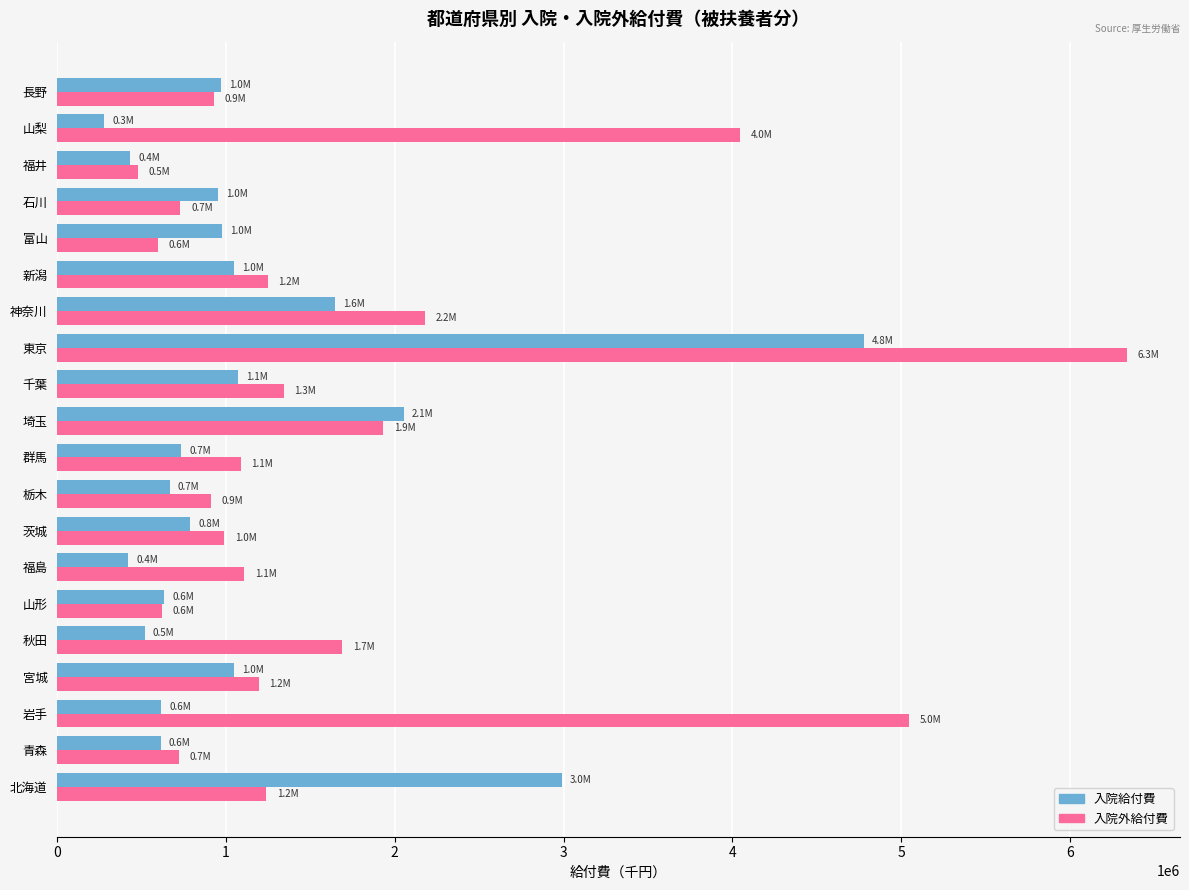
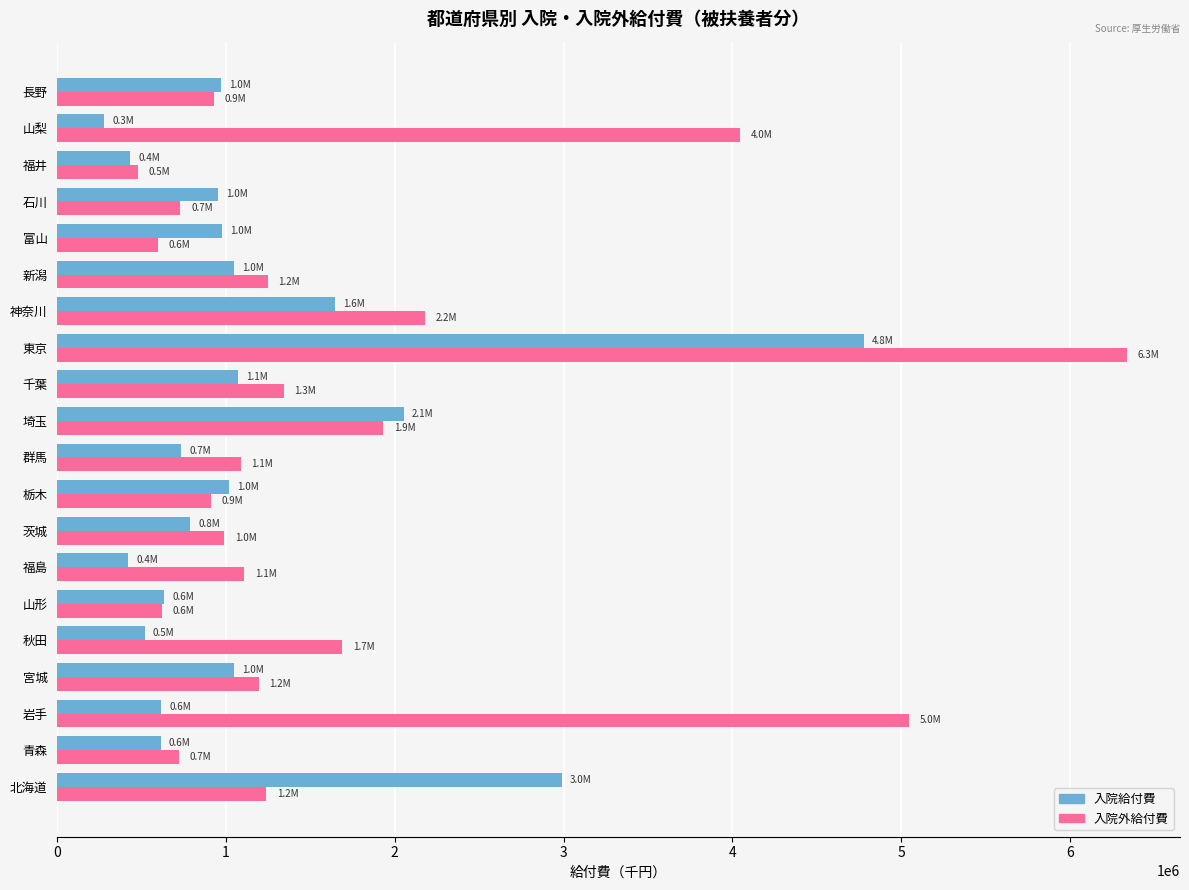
入院給付費, 栃木: 0.7M -> 1.0M
